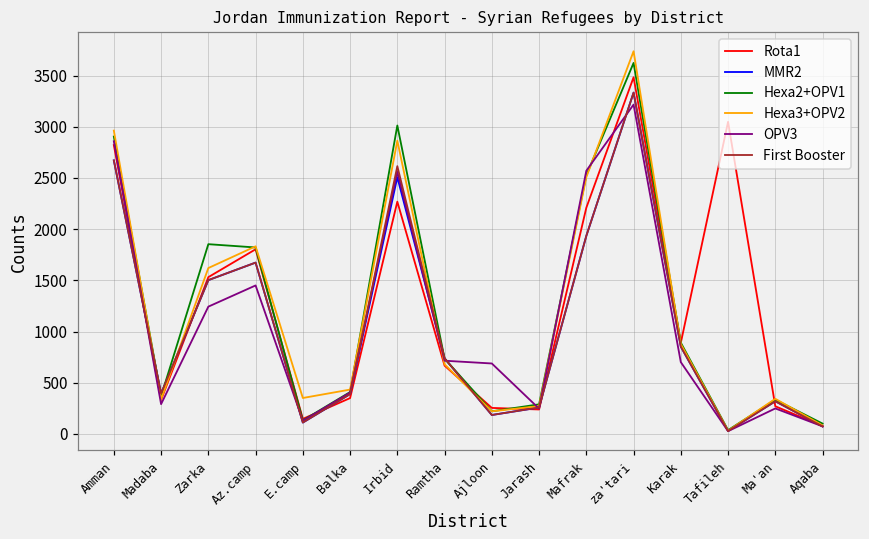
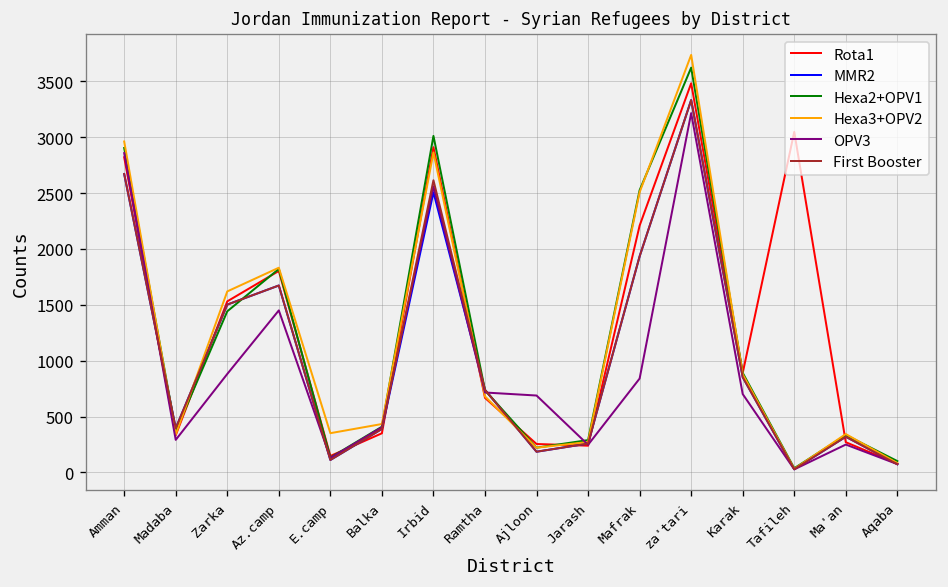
Hexa2+OPV1, Zarka: 1900 -> 1400
OPV3, Zarka: 1200 -> 900
Rota1, Irbid: 2300 -> 2900
OPV3, Mafrak: 2600 -> 800
